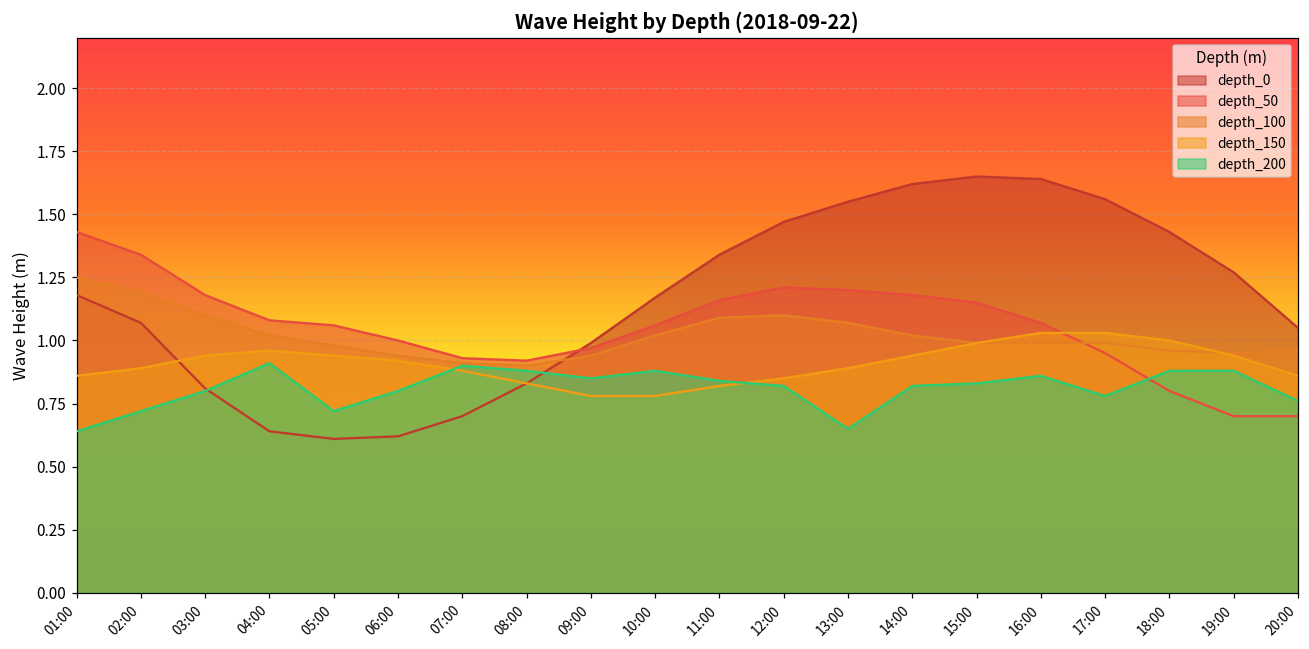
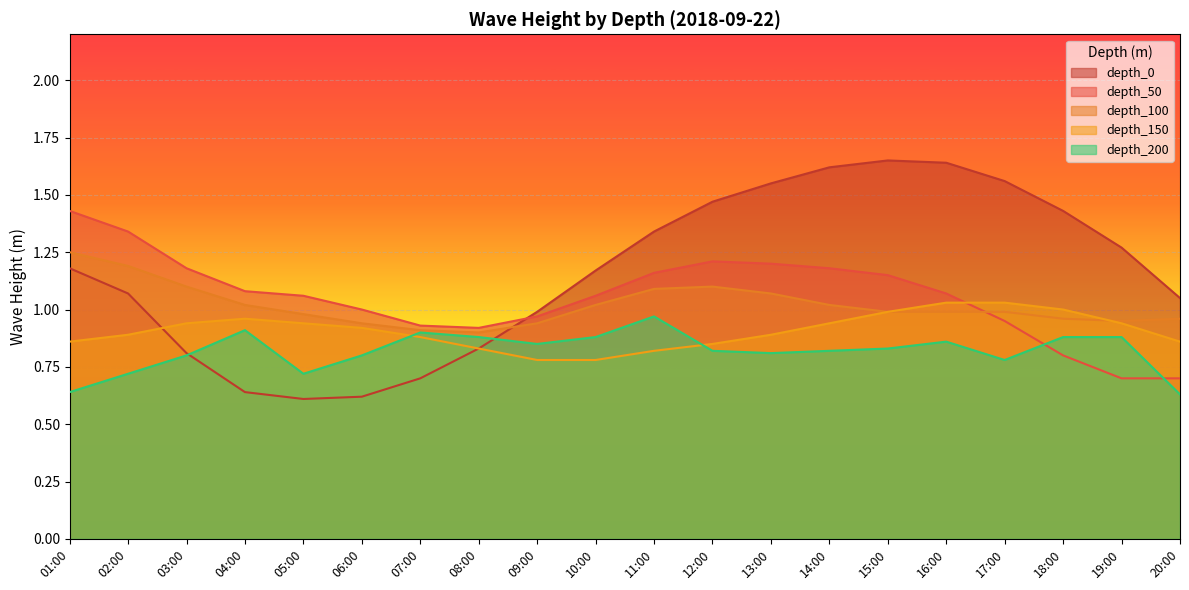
depth_200, 11:00: 0.84 -> 0.97
depth_200, 13:00: 0.65 -> 0.81
depth_200, 20:00: 0.76 -> 0.63
